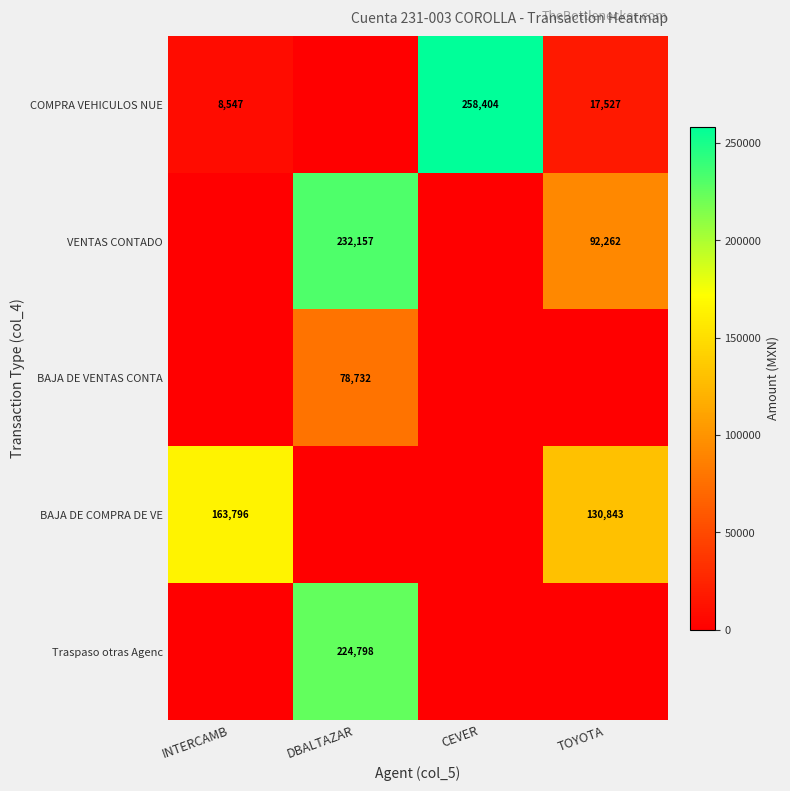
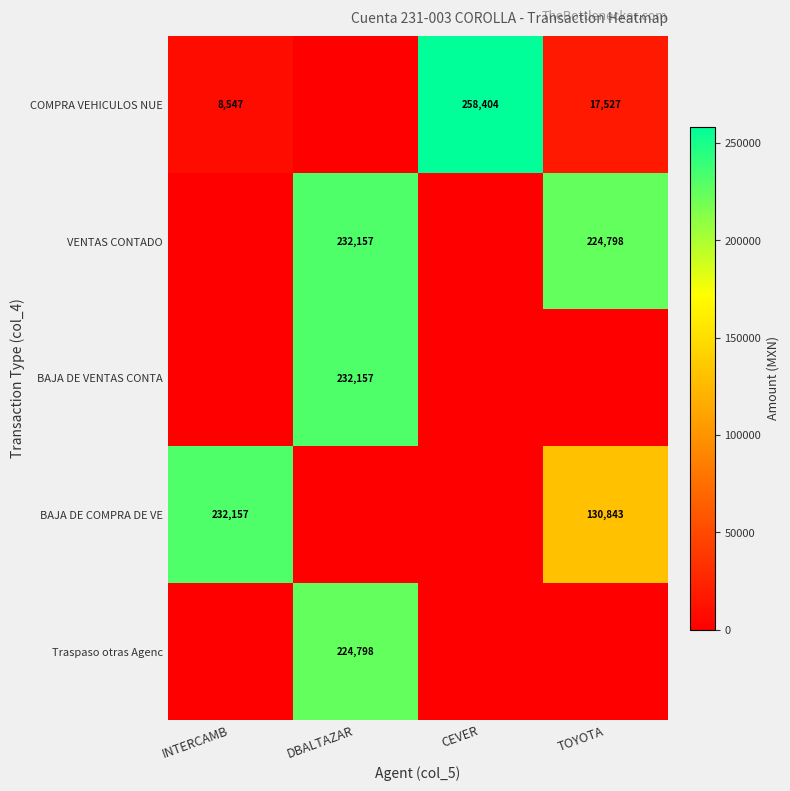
VENTAS CONTADO, TOYOTA: 92,262 -> 224,798
BAJA DE VENTAS CONTA, DBALTAZAR: 78,732 -> 232,157
BAJA DE COMPRA DE VE, INTERCAMB: 163,796 -> 232,157
